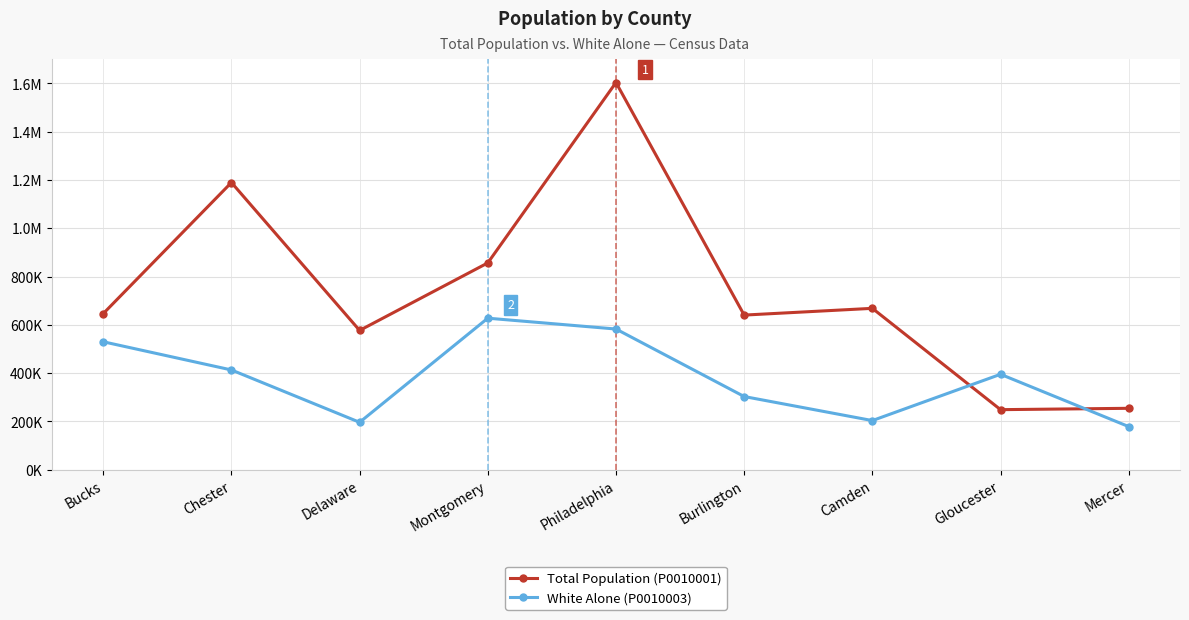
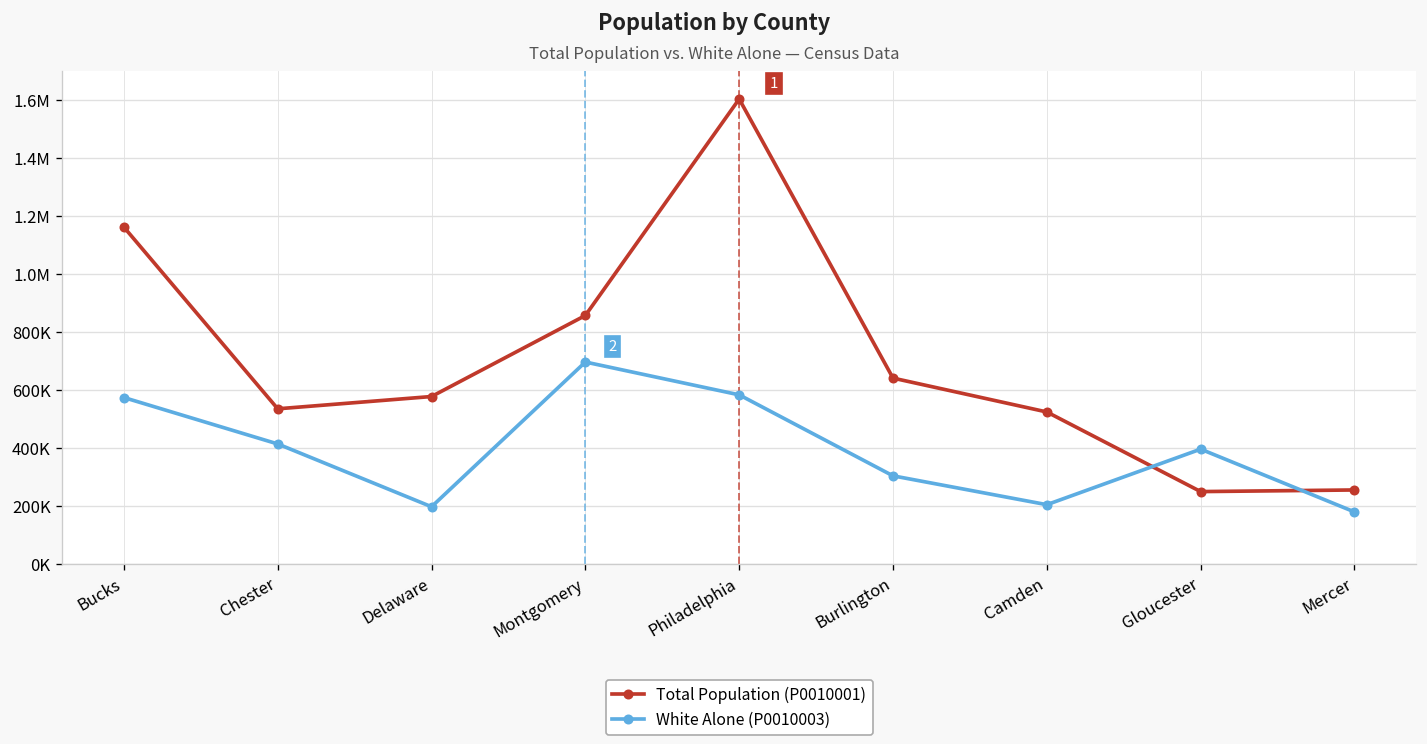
Total Population (P0010001), Bucks: 650000 -> 1160000
White Alone (P0010003), Bucks: 530000 -> 570000
Total Population (P0010001), Chester: 1190000 -> 530000
White Alone (P0010003), Montgomery: 630000 -> 700000
Total Population (P0010001), Camden: 670000 -> 520000
